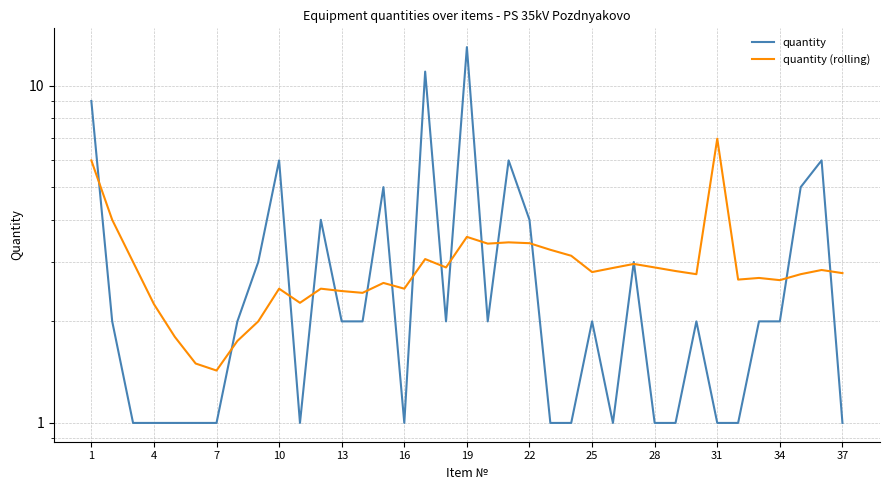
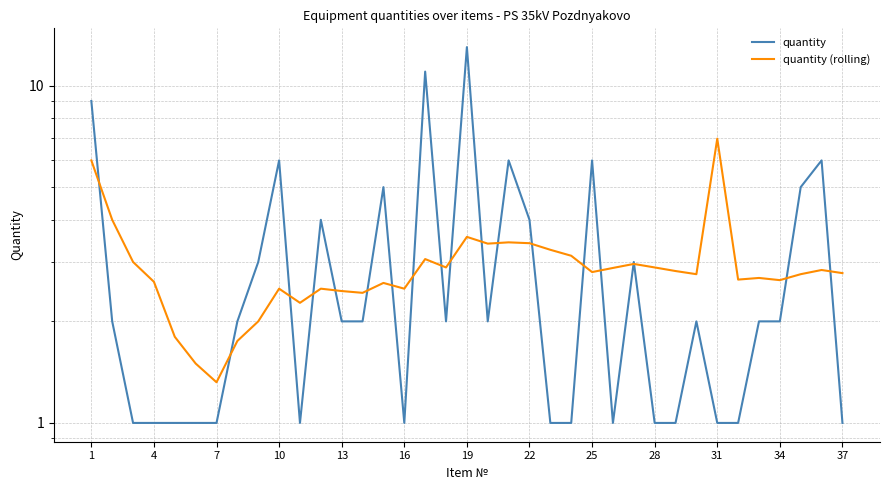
quantity (rolling), 4: 2.3 -> 2.6
quantity (rolling), 7: 1.43 -> 1.32
quantity, 25: 2 -> 6
